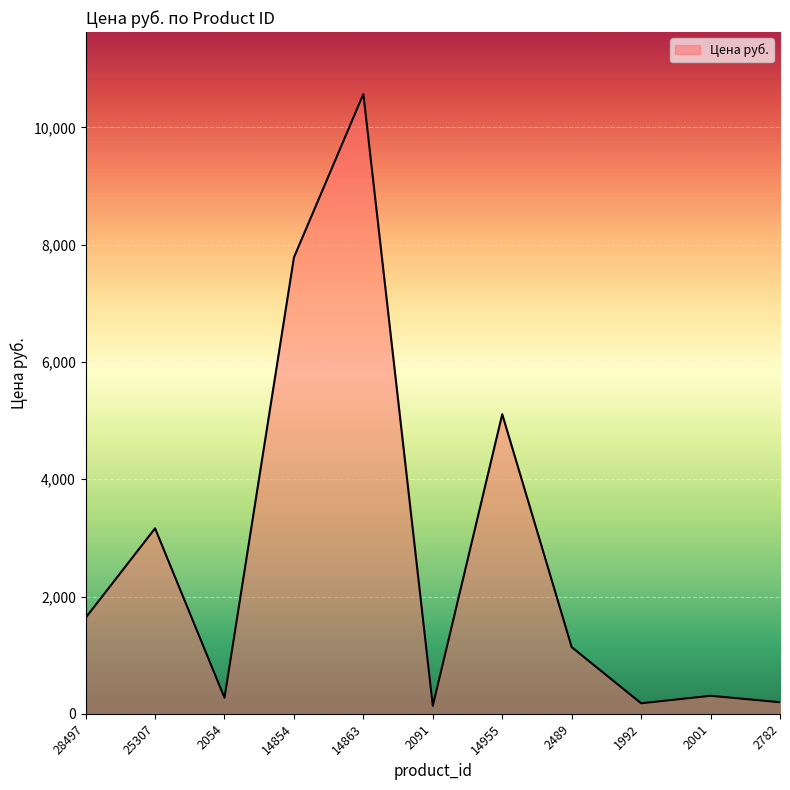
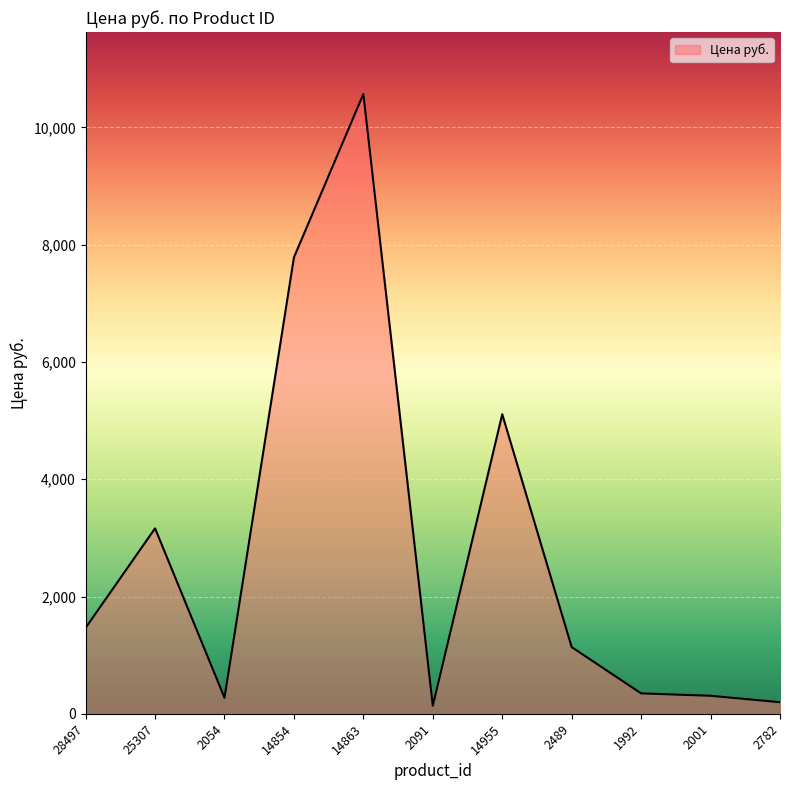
28497: 1,600 -> 1,500
1992: 200 -> 300
